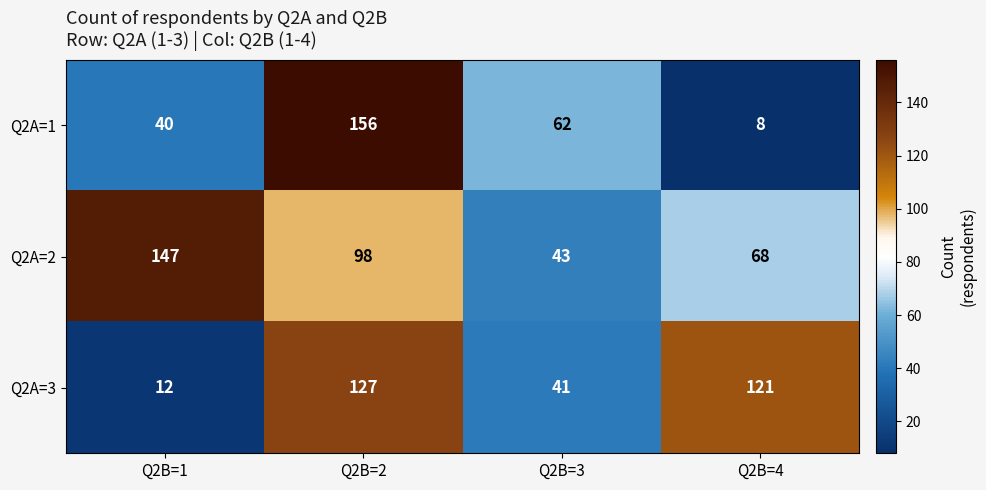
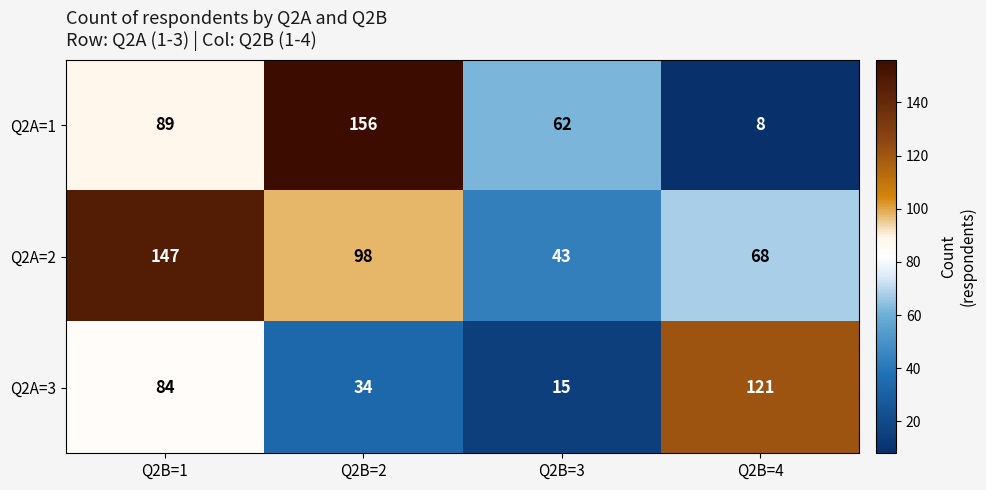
Q2A=1, Q2B=1: 40 -> 89
Q2A=3, Q2B=1: 12 -> 84
Q2A=3, Q2B=2: 127 -> 34
Q2A=3, Q2B=3: 41 -> 15
